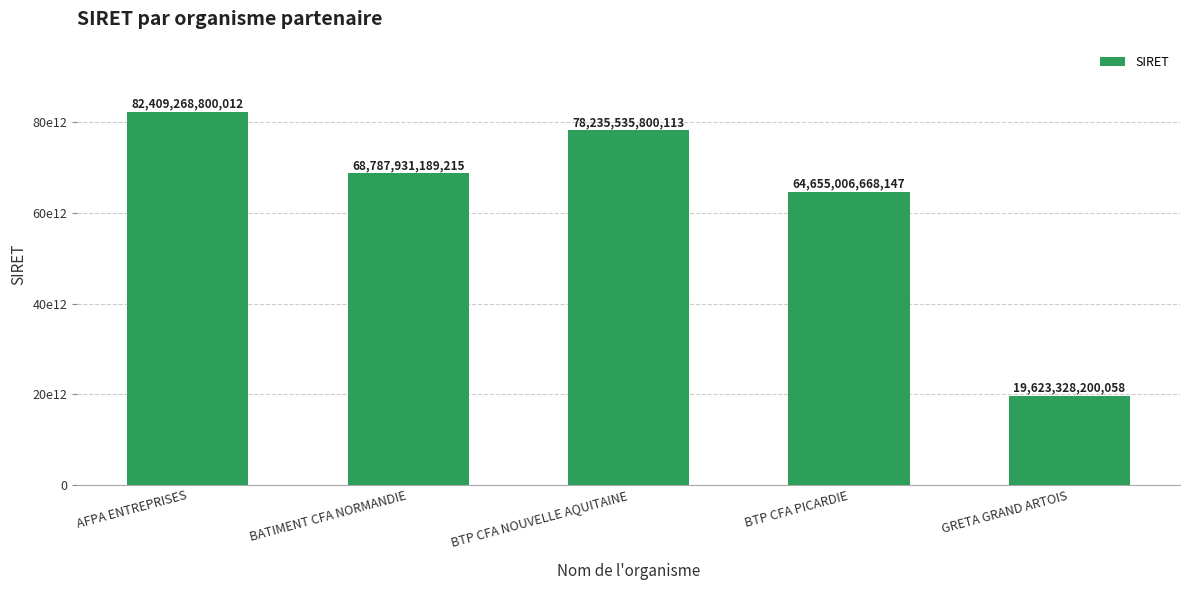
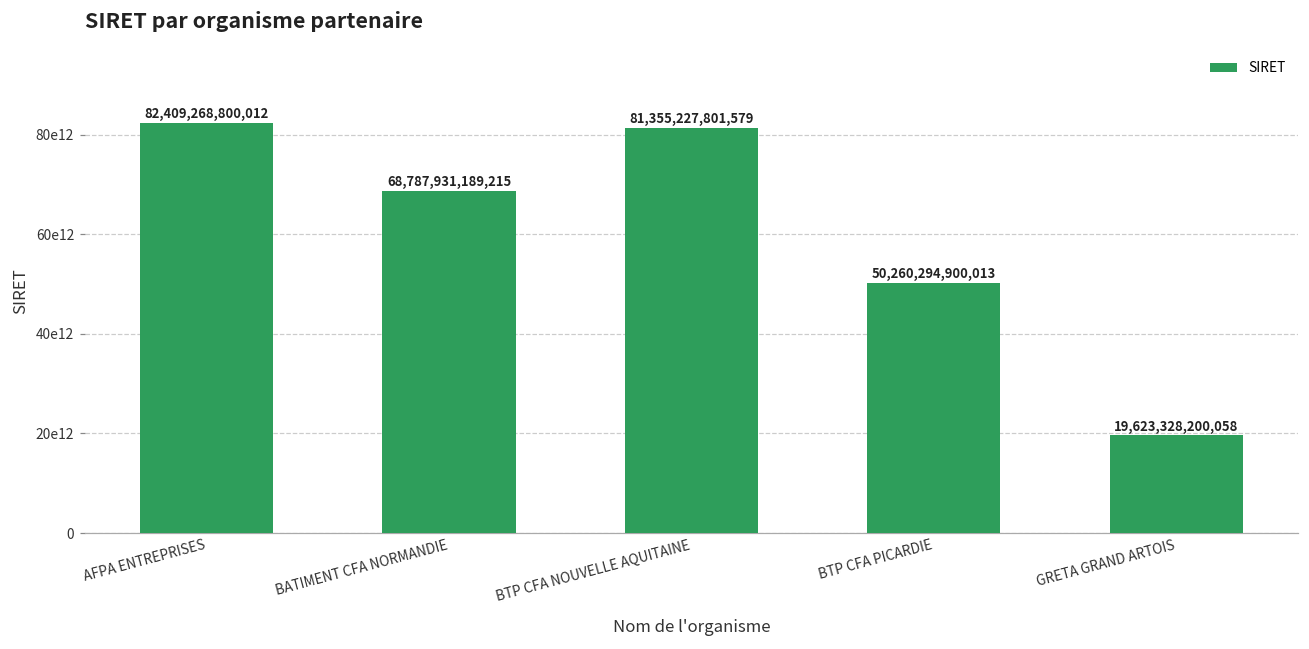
BTP CFA NOUVELLE AQUITAINE: 78,235,535,800,113 -> 81,355,227,801,579
BTP CFA PICARDIE: 64,655,006,668,147 -> 50,260,294,900,013
